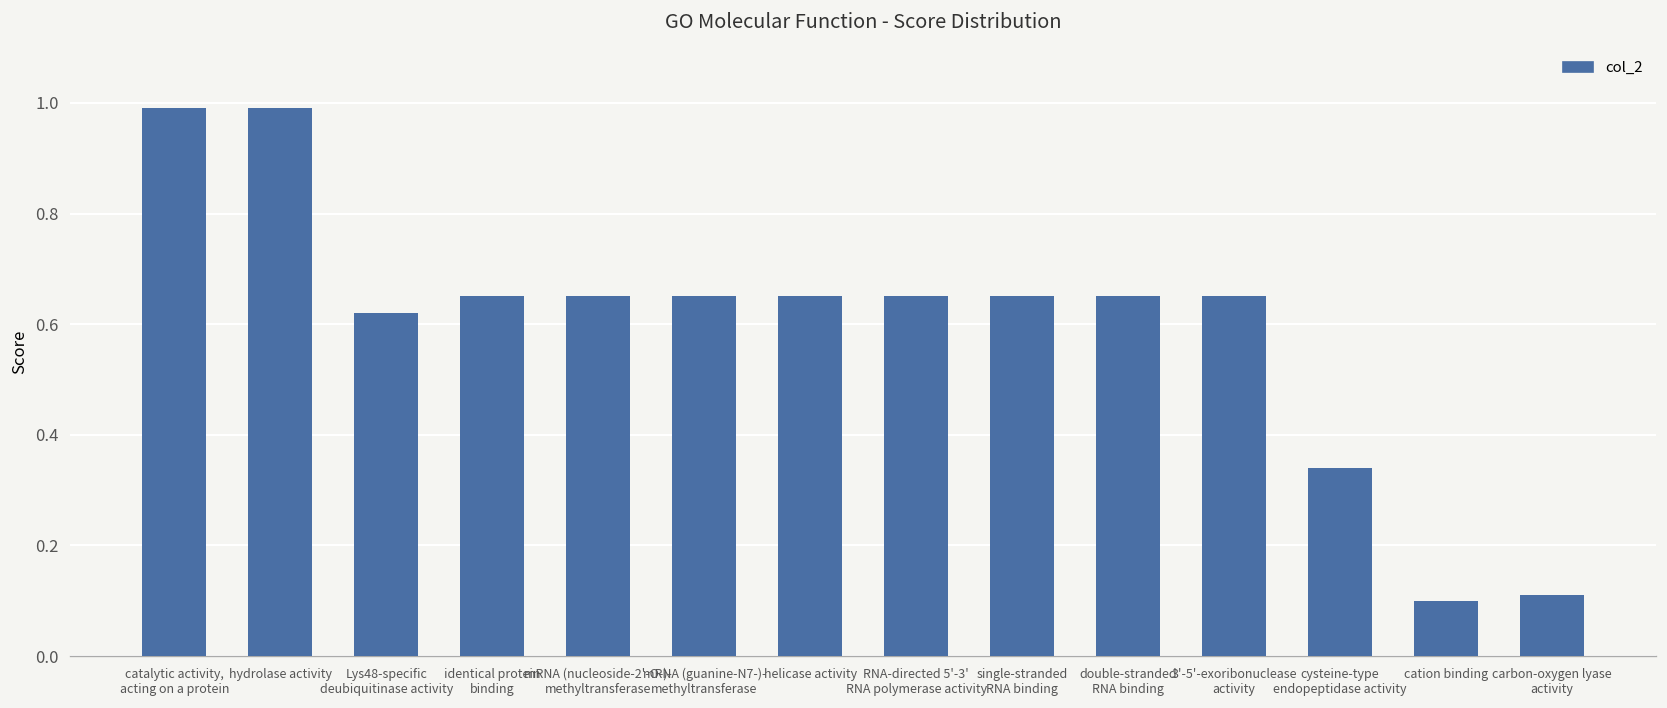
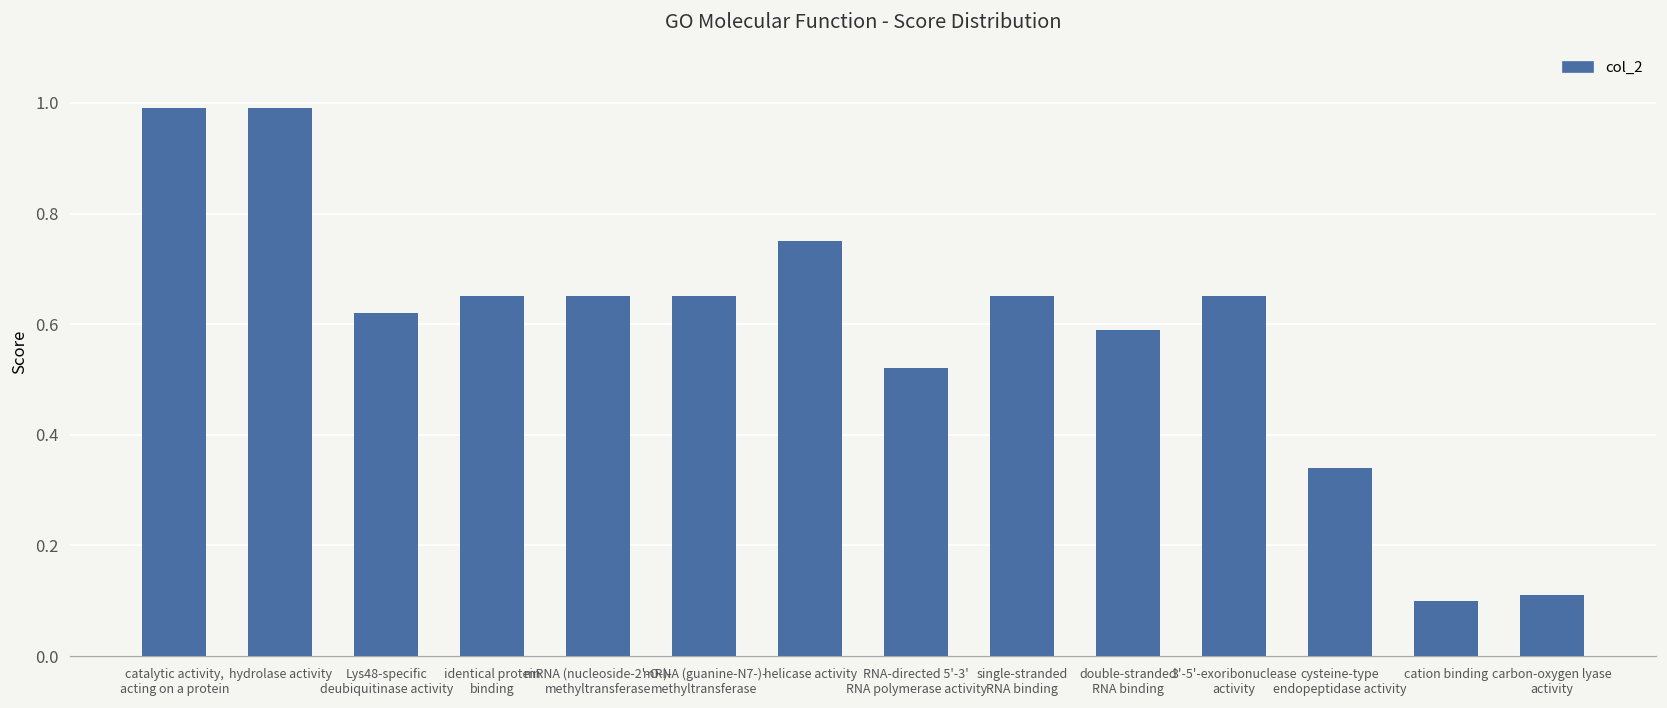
helicase activity: 0.65 -> 0.75
RNA-directed 5'-3' RNA polymerase activity: 0.65 -> 0.52
double-stranded RNA binding: 0.65 -> 0.59
